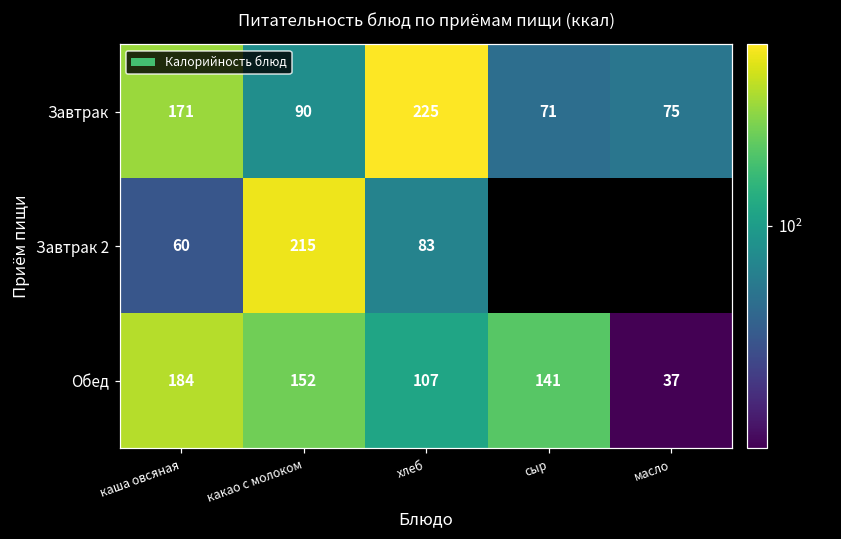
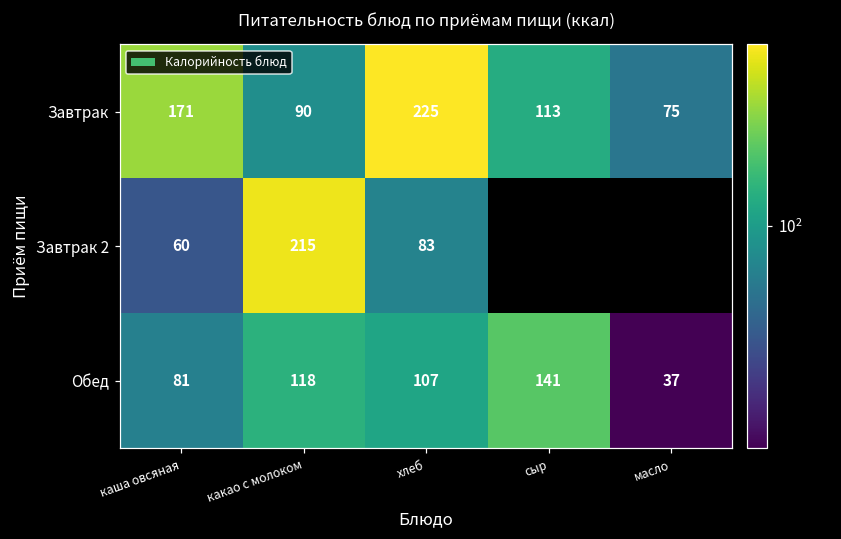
Завтрак, сыр: 71 -> 113
Обед, каша овсяная: 184 -> 81
Обед, какао с молоком: 152 -> 118
